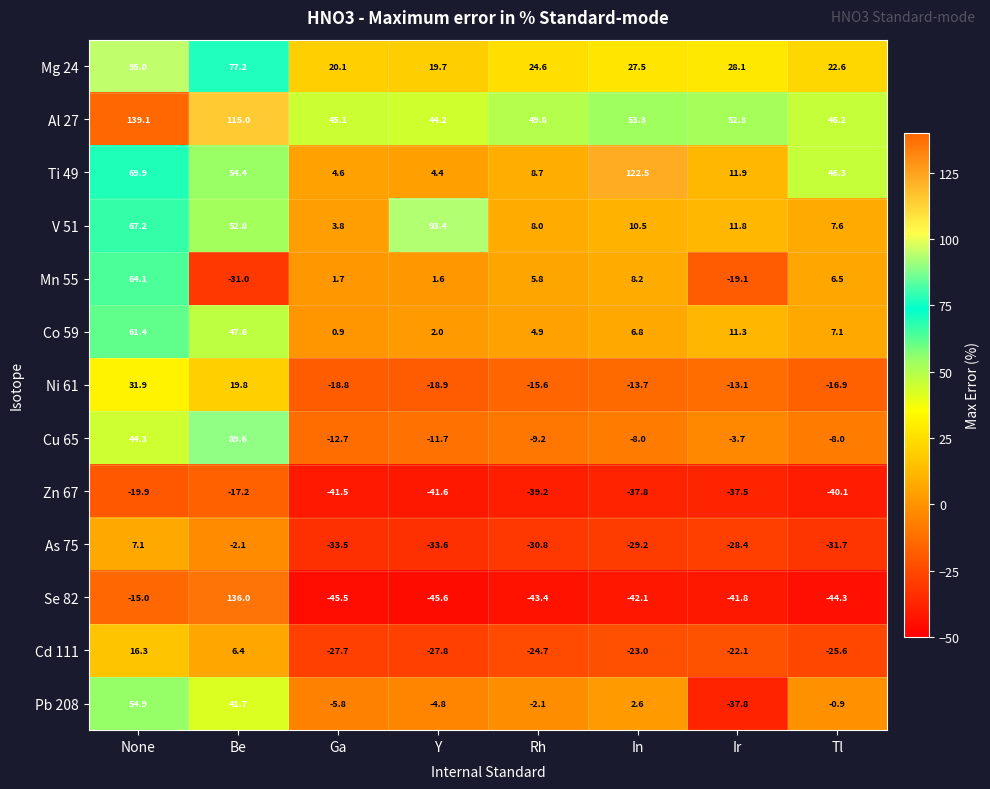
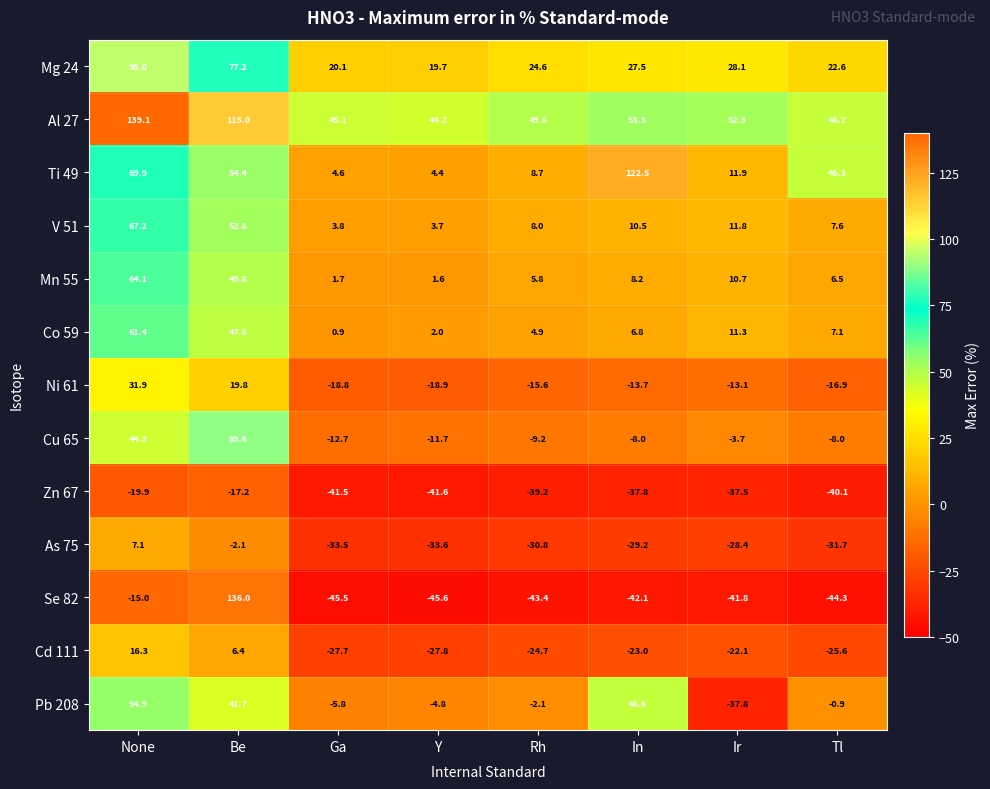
V 51, Y: 93.4 -> 3.7
Mn 55, Be: -31.0 -> 49.8
Mn 55, Ir: -19.1 -> 10.7
Pb 208, In: 2.6 -> 46.6
